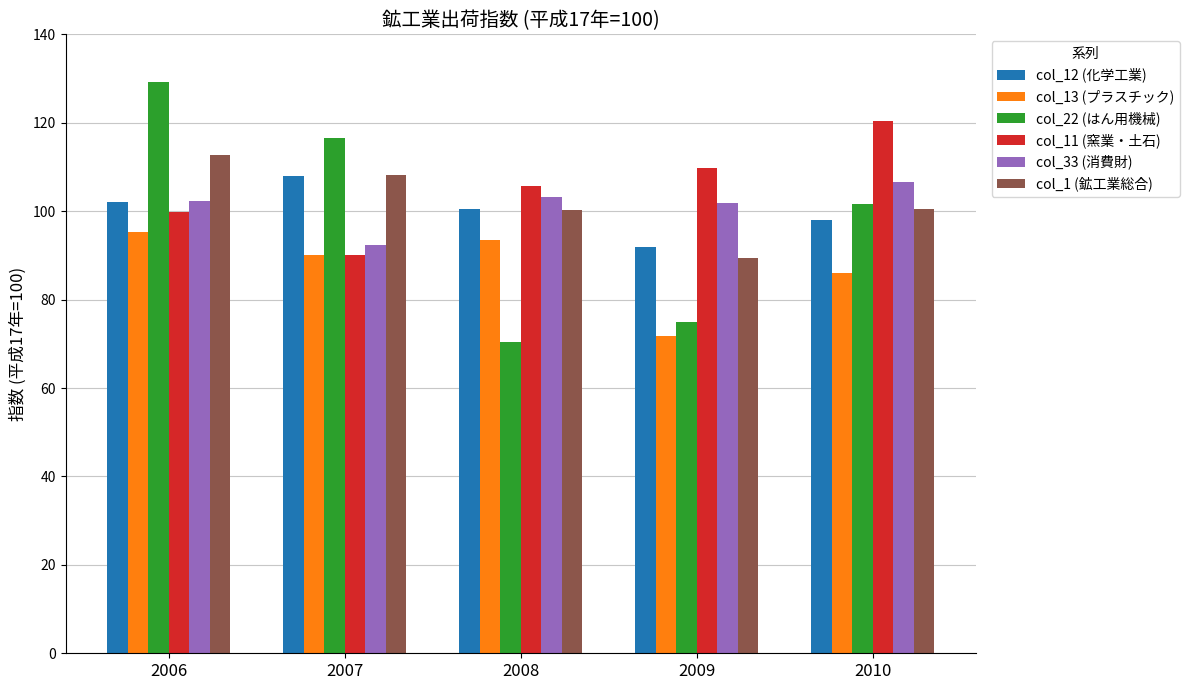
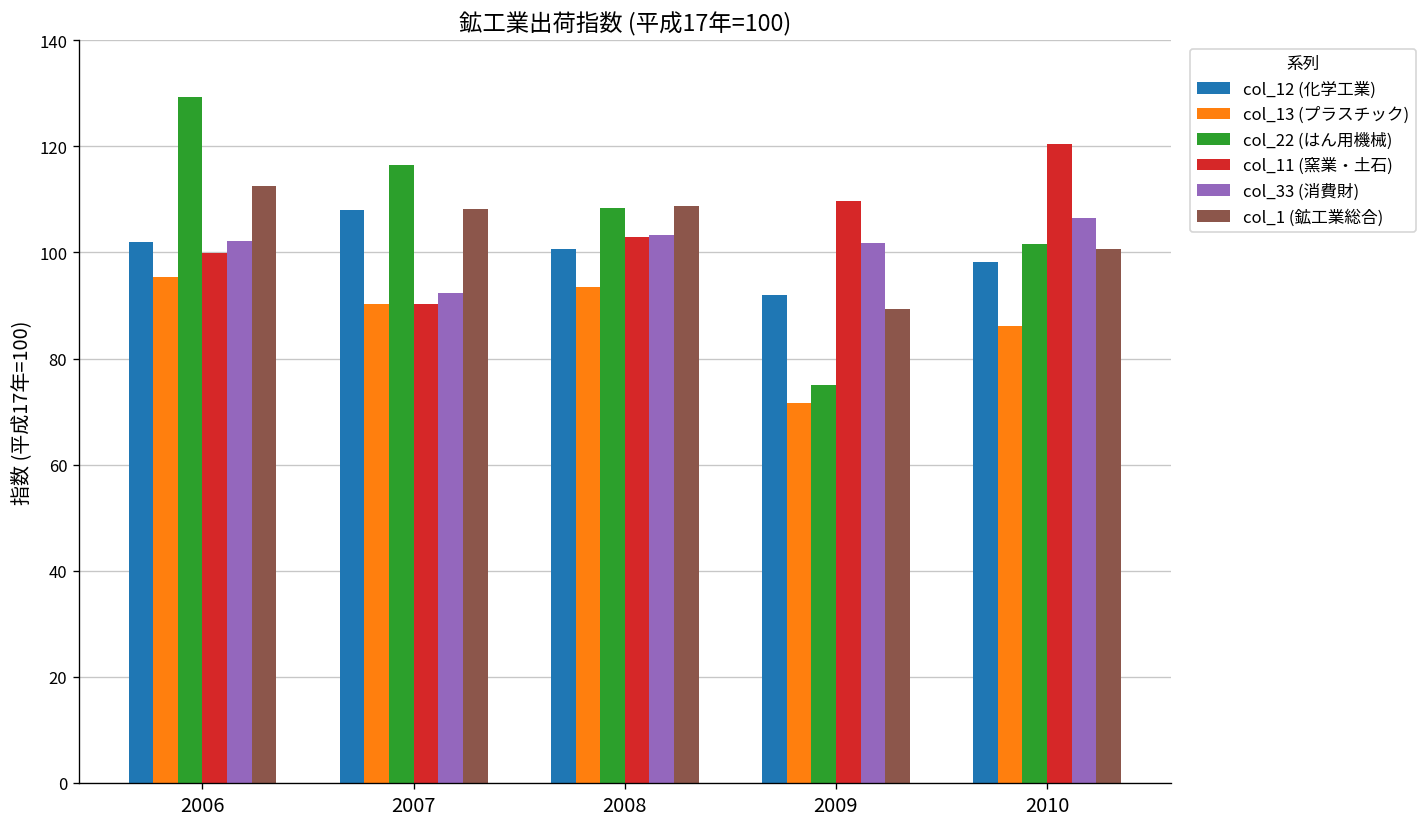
col_22 (はん用機械), 2008: 70 -> 108
col_11 (窯業・土石), 2008: 106 -> 103
col_1 (鉱工業総合), 2008: 100 -> 109
